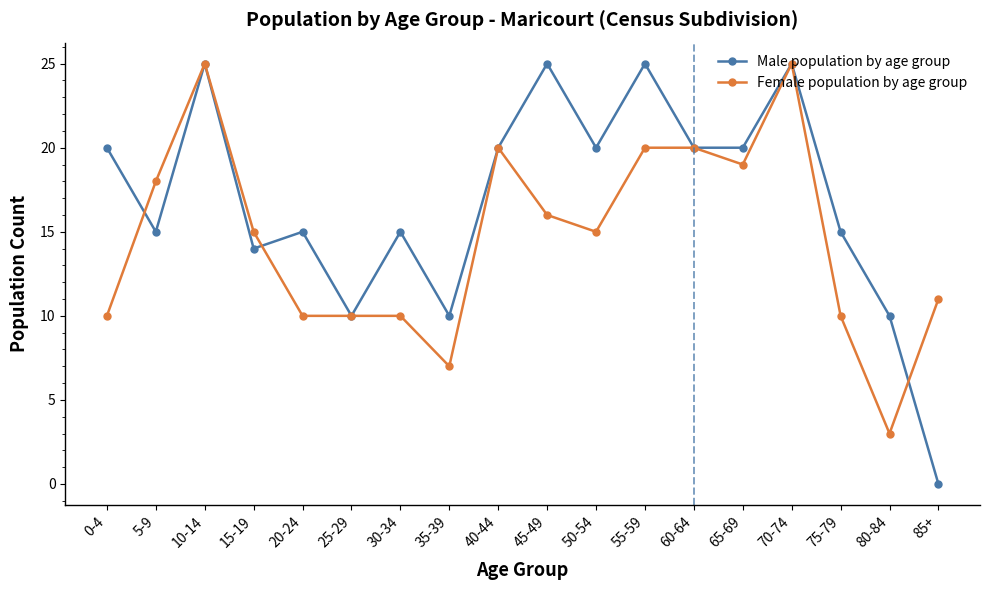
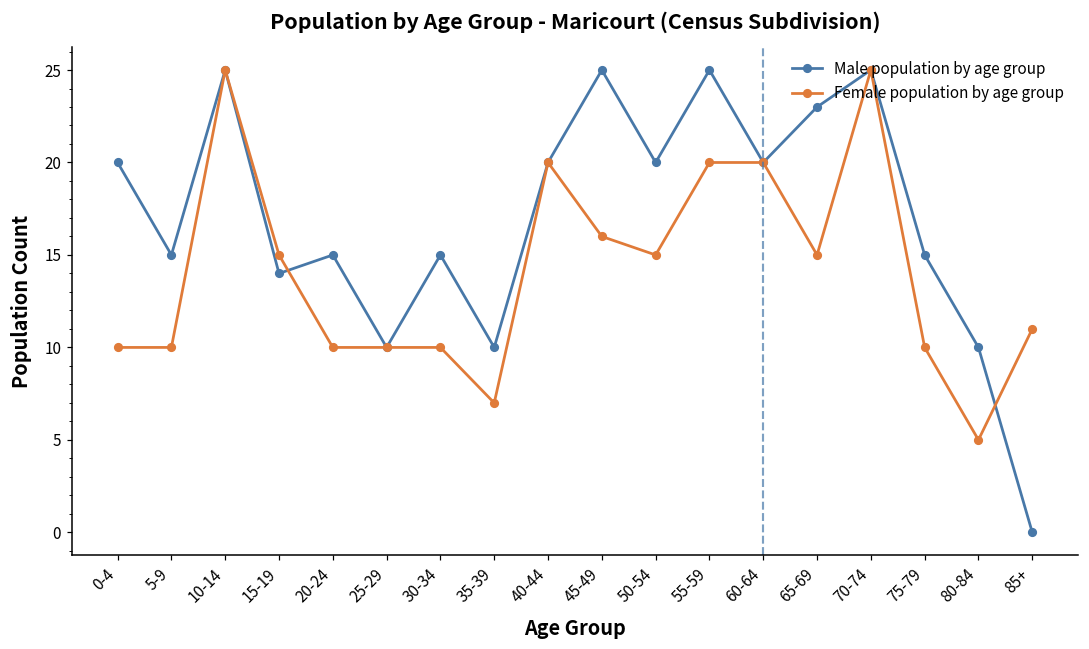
Female population by age group, 5-9: 18 -> 10
Male population by age group, 65-69: 20 -> 23
Female population by age group, 65-69: 19 -> 15
Female population by age group, 80-84: 3 -> 5
